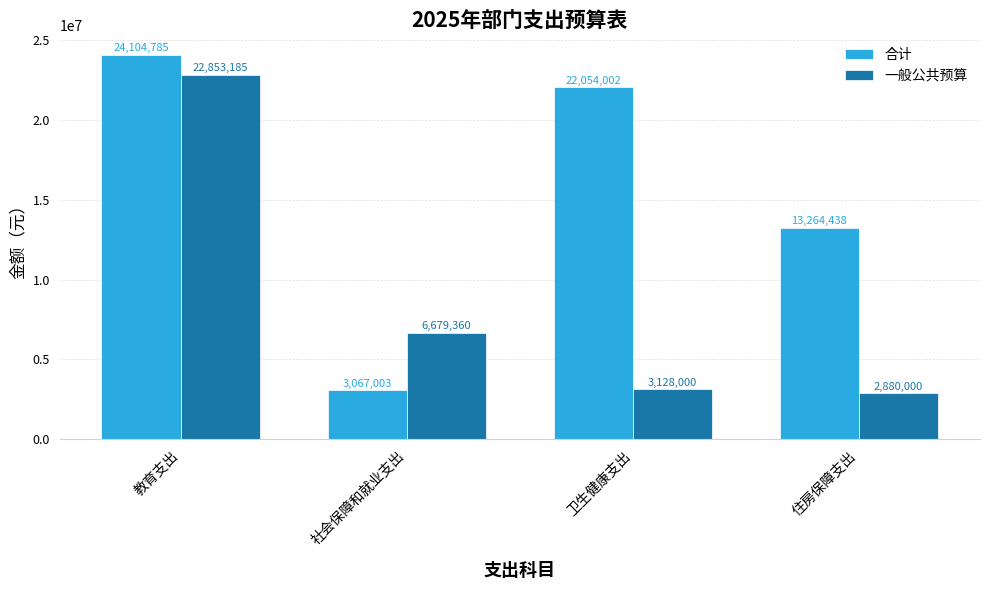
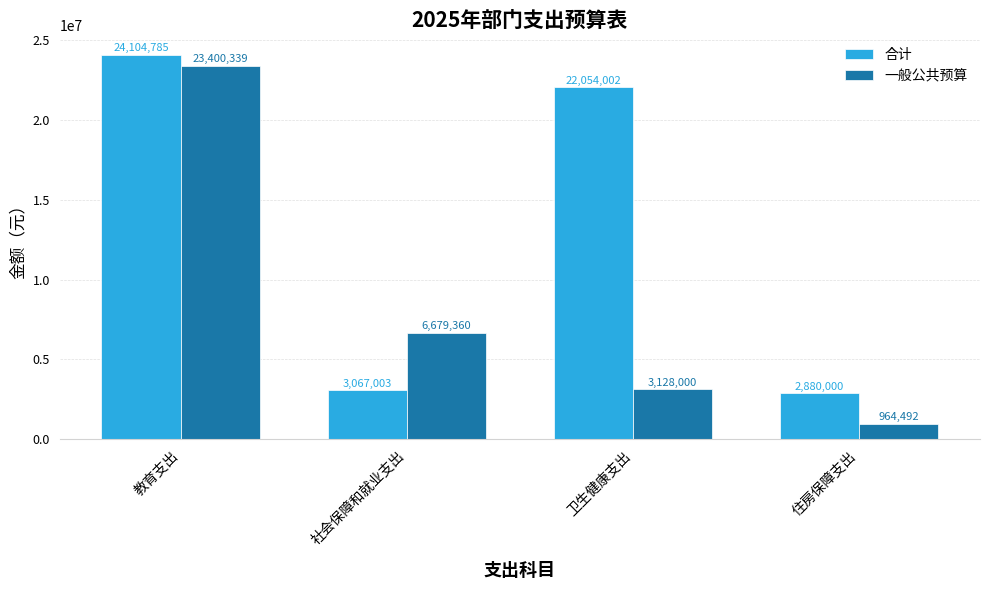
一般公共预算, 教育支出: 22,853,185 -> 23,400,339
合计, 住房保障支出: 13,264,438 -> 2,880,000
一般公共预算, 住房保障支出: 2,880,000 -> 964,492
